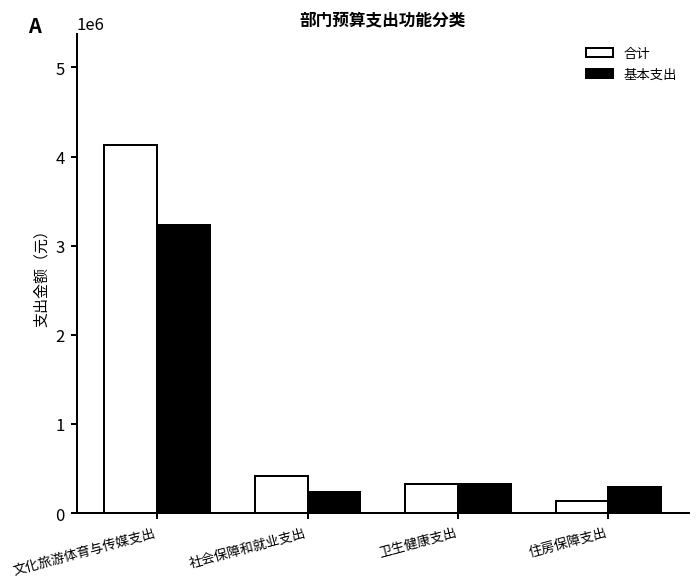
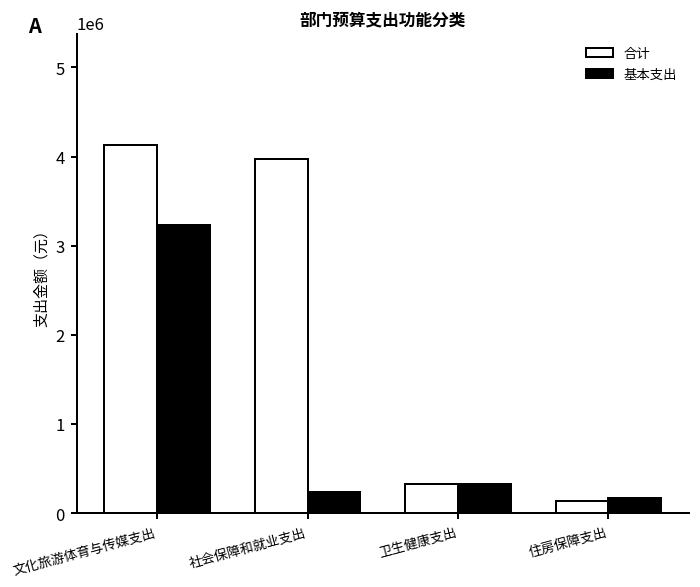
合计, 社会保障和就业支出: 400000 -> 4000000
基本支出, 住房保障支出: 300000 -> 200000
